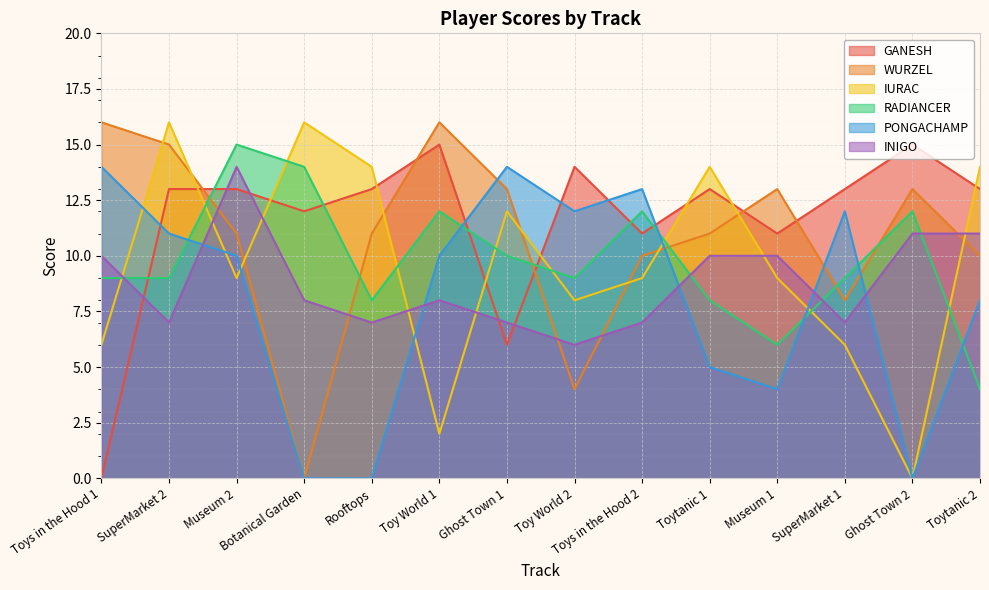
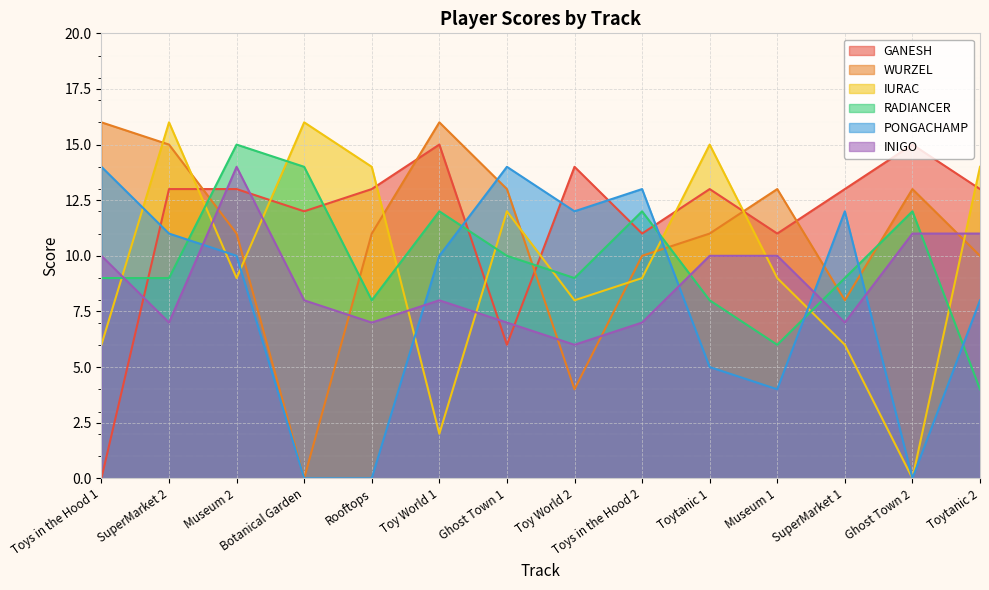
IURAC, Toytanic 1: 14 -> 15
